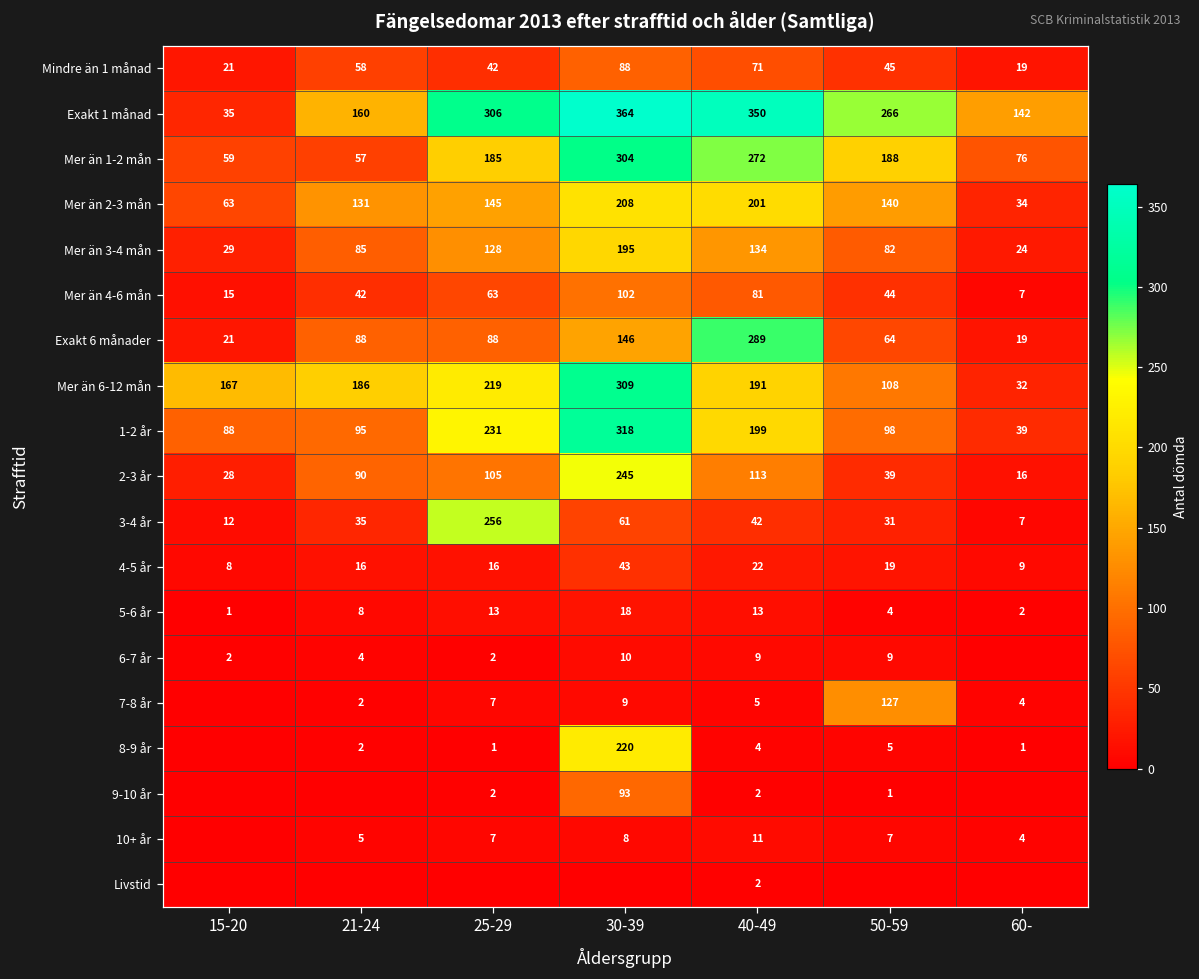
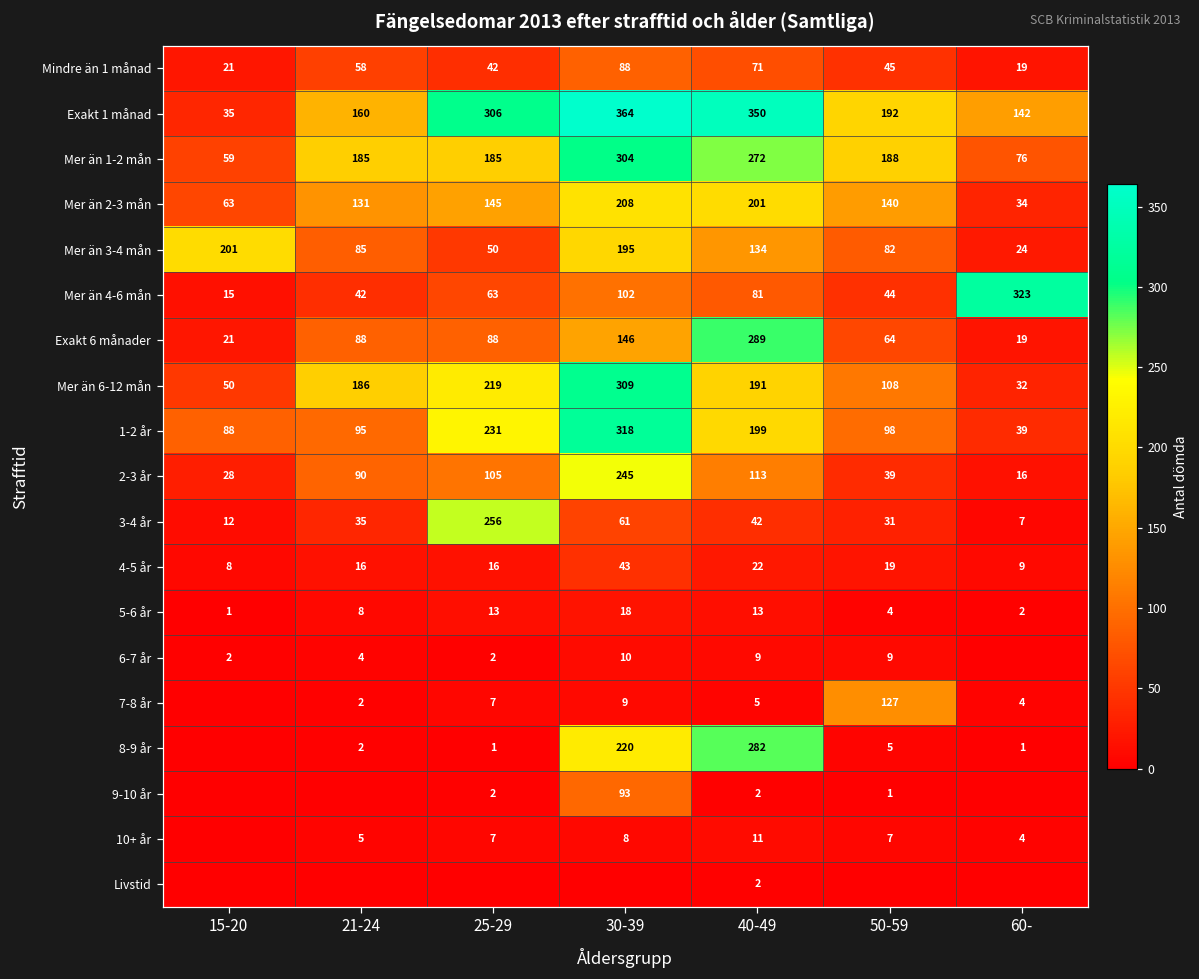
Exakt 1 månad, 50-59: 266 -> 192
Mer än 1-2 mån, 21-24: 57 -> 185
Mer än 3-4 mån, 15-20: 29 -> 201
Mer än 3-4 mån, 25-29: 128 -> 50
Mer än 4-6 mån, 60-: 7 -> 323
Mer än 6-12 mån, 15-20: 167 -> 50
8-9 år, 40-49: 4 -> 282
